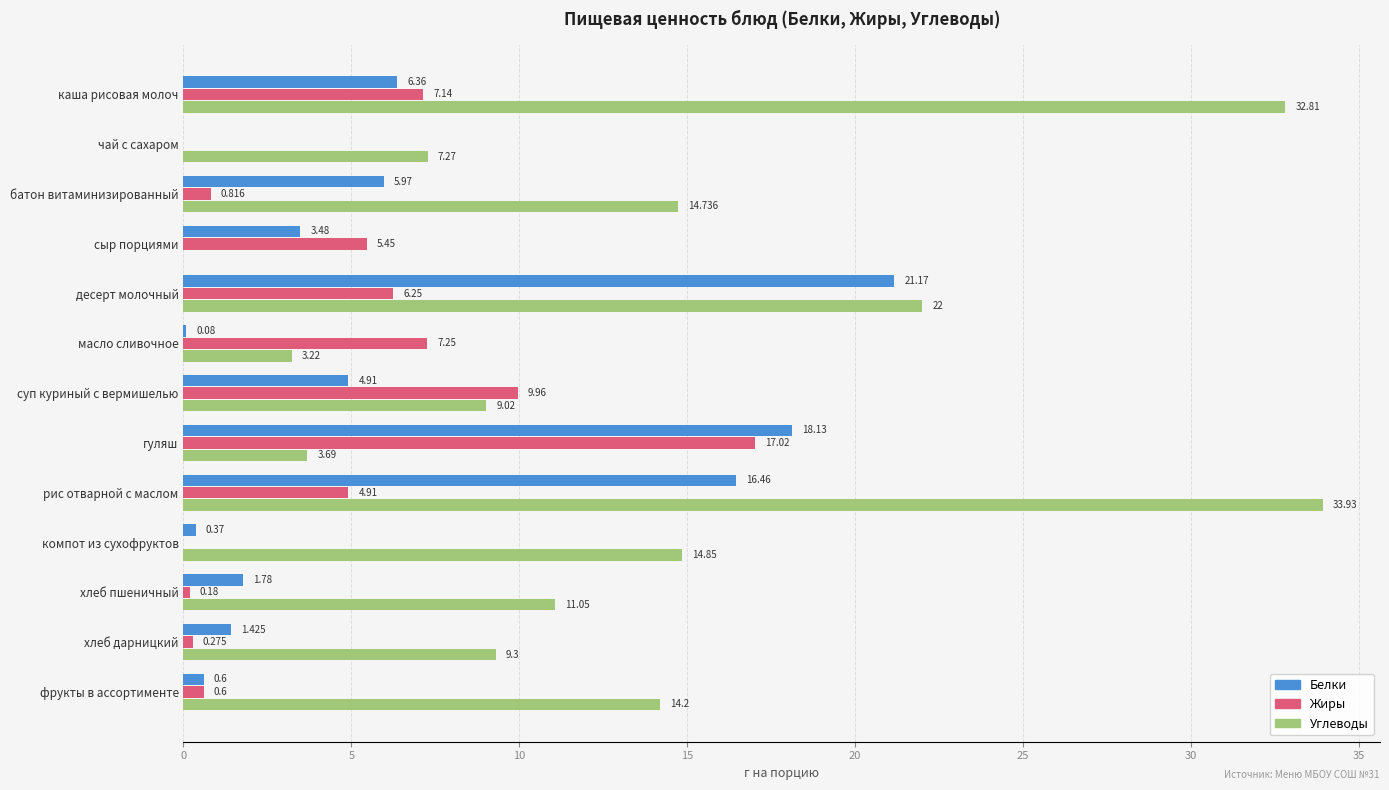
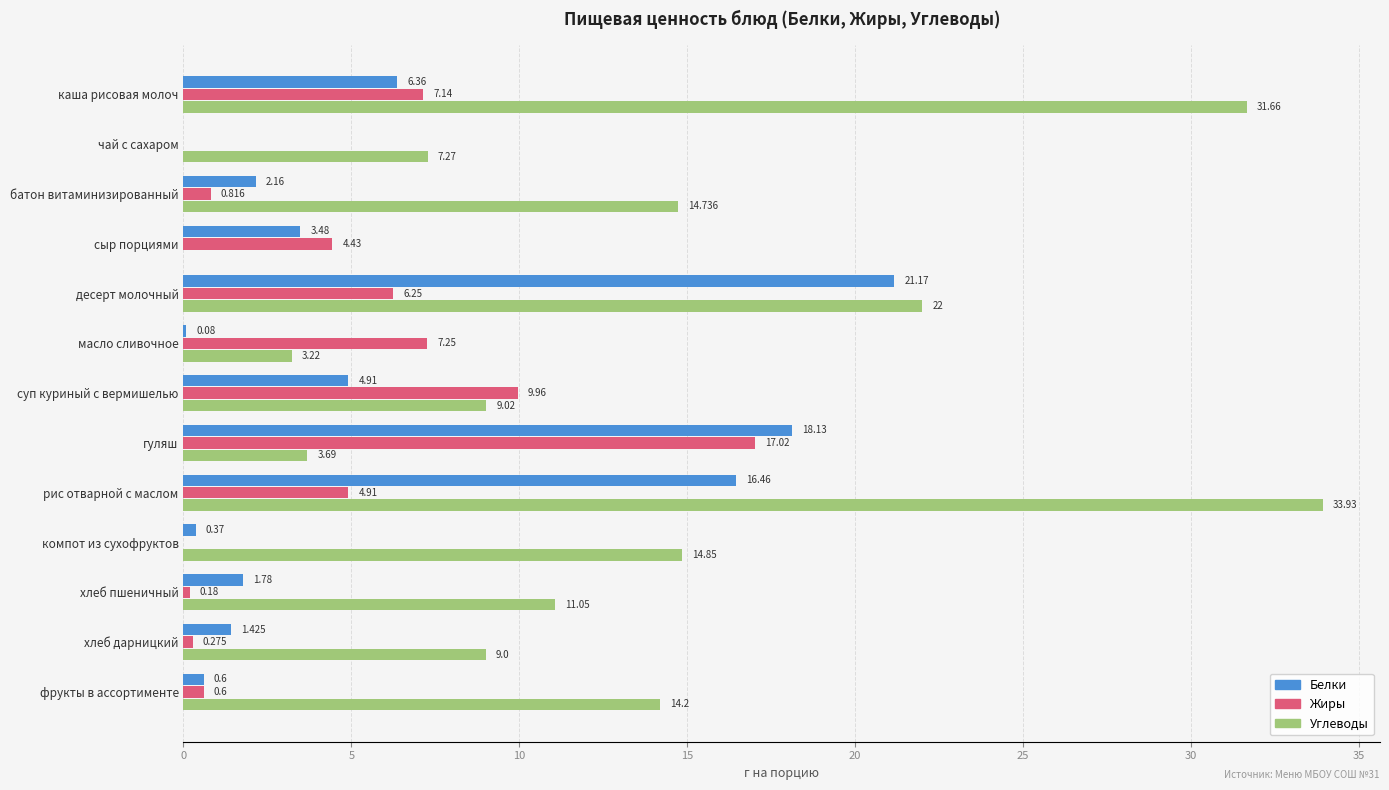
Углеводы, каша рисовая молоч: 32.81 -> 31.66
Белки, батон витаминизированный: 5.97 -> 2.16
Жиры, сыр порциями: 5.45 -> 4.43
Углеводы, хлеб дарницкий: 9.3 -> 9.0
